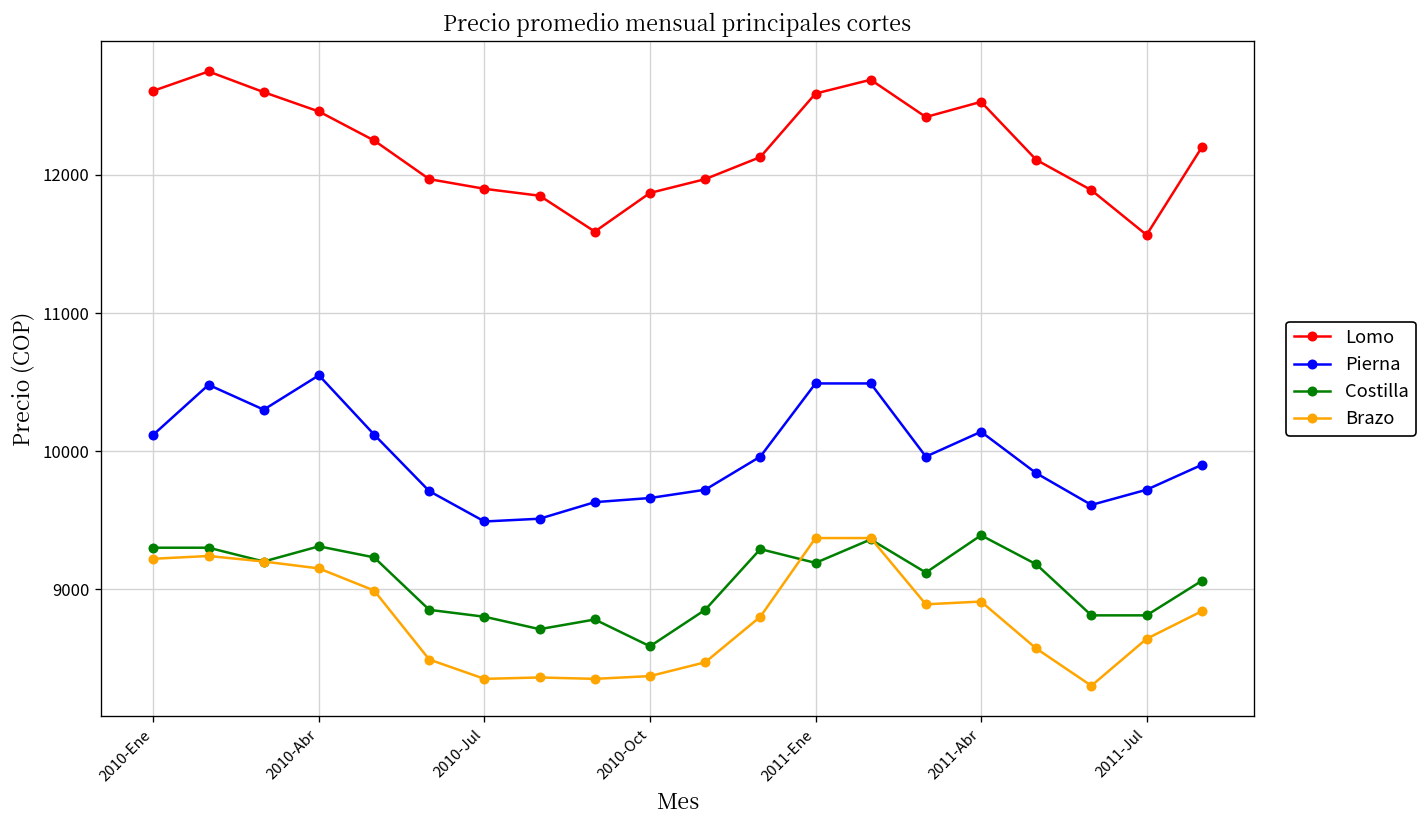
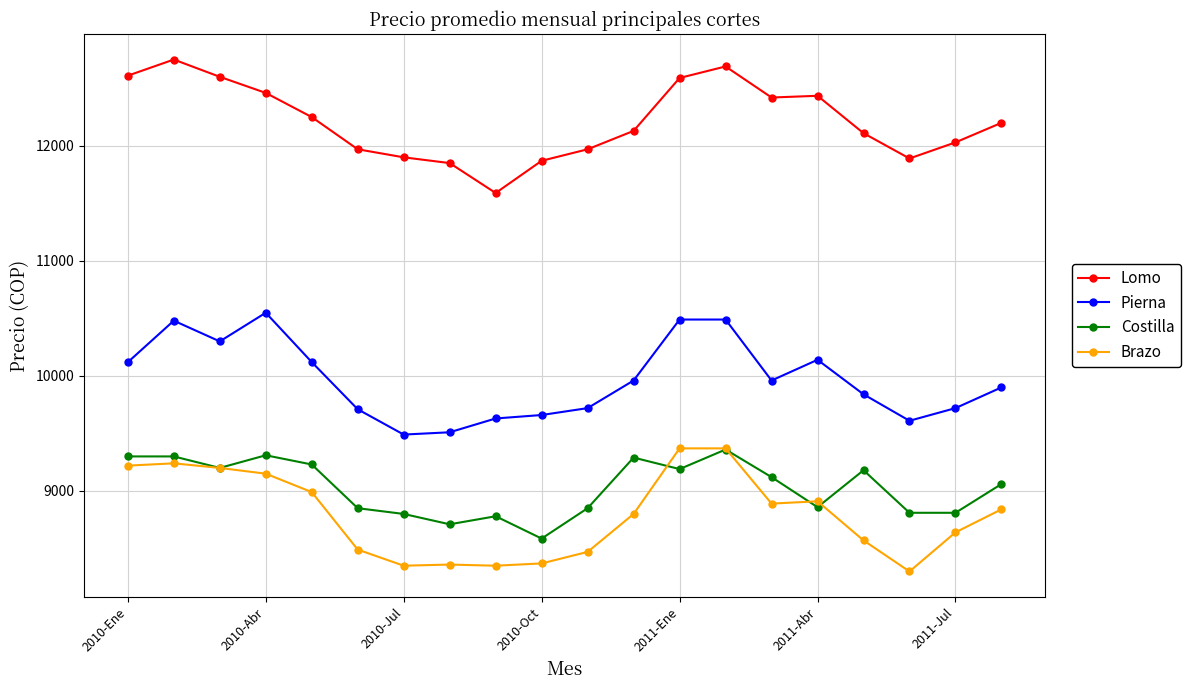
Lomo, 2011-Abr: 12530 -> 12440
Costilla, 2011-Abr: 9390 -> 8860
Lomo, 2011-Jul: 11570 -> 12030
